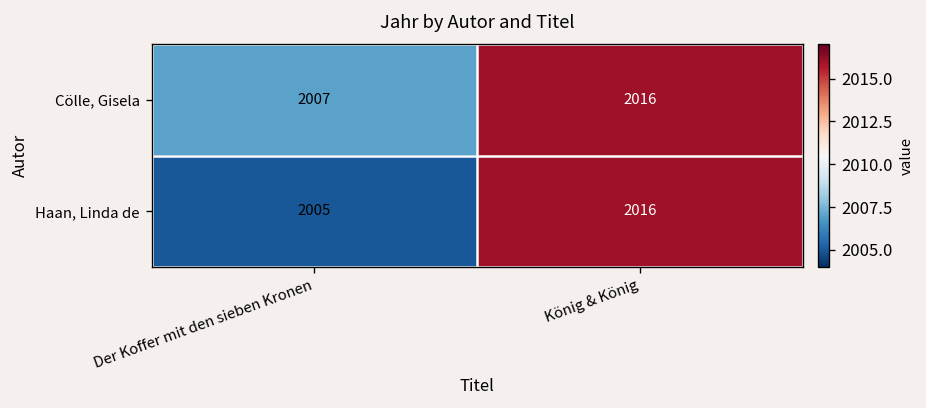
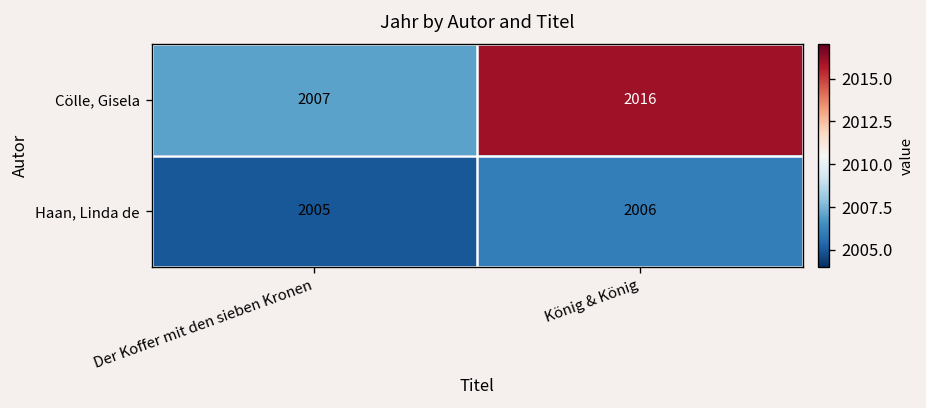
Haan, Linda de, König & König: 2016 -> 2006
